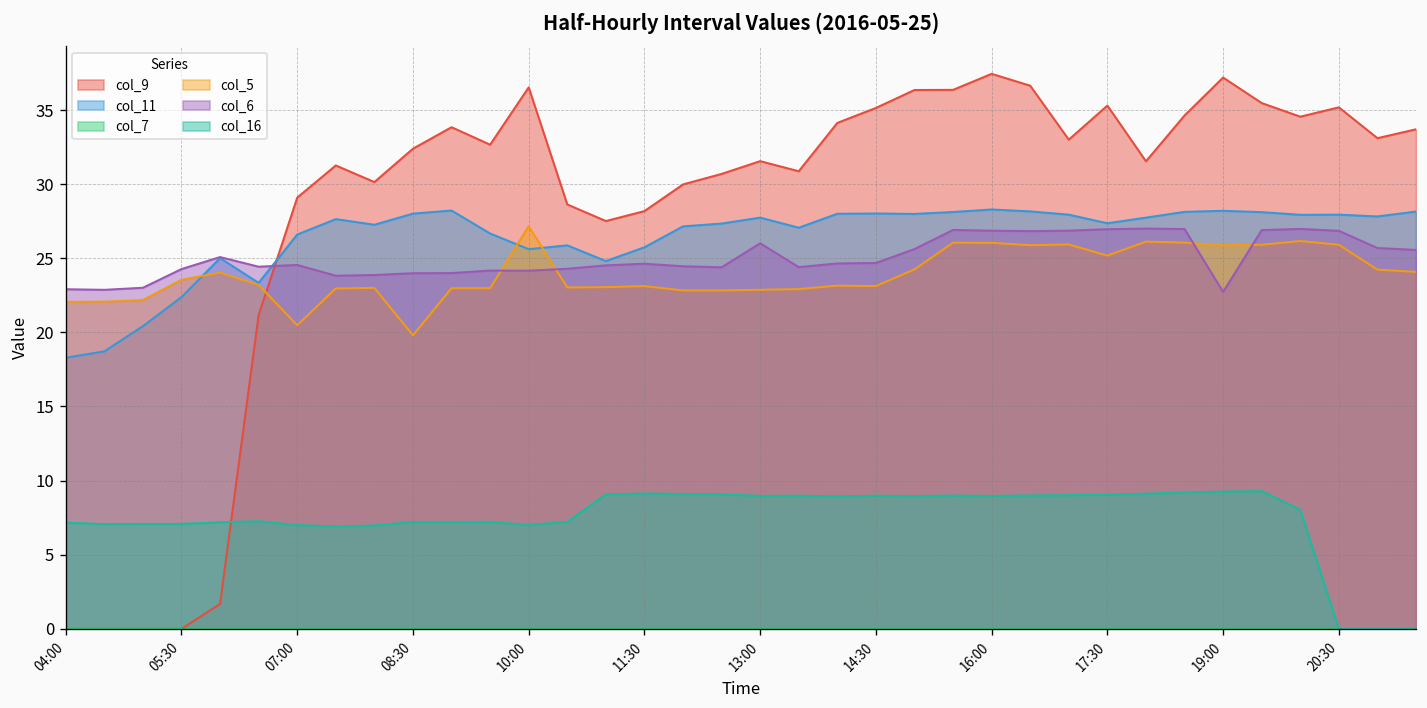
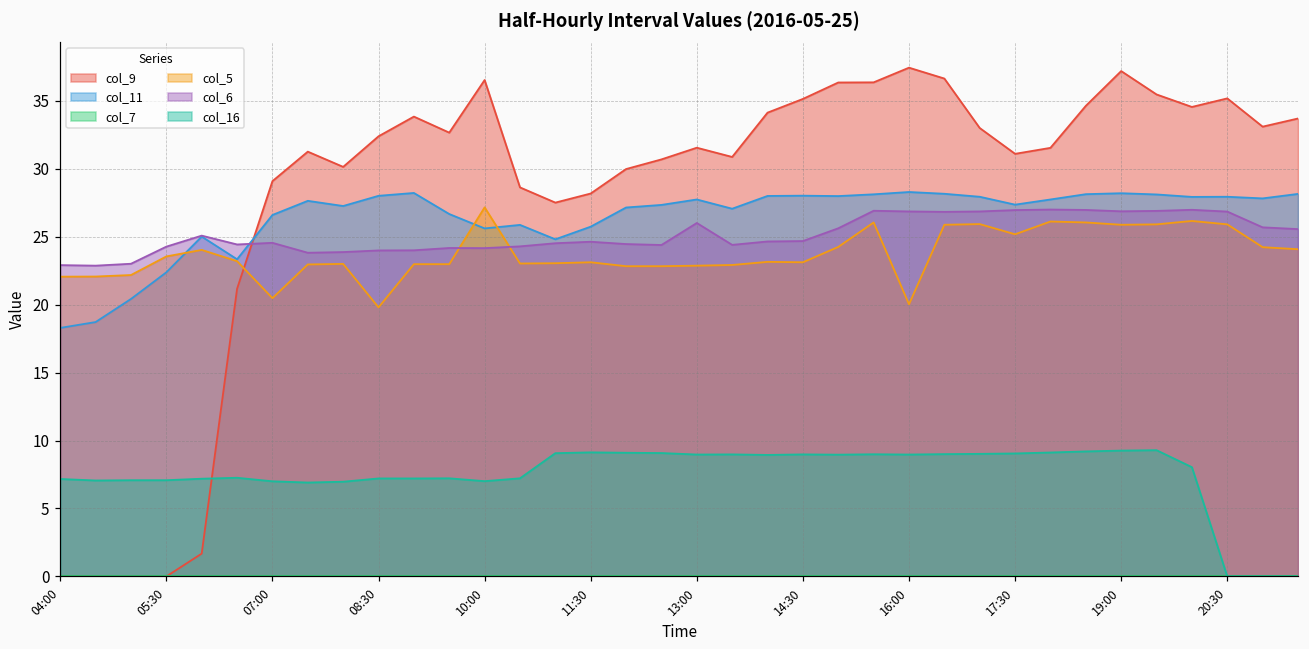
col_5, 16:00: 26.0 -> 20.0
col_9, 17:30: 35.3 -> 31.1
col_6, 19:00: 22.7 -> 26.9
